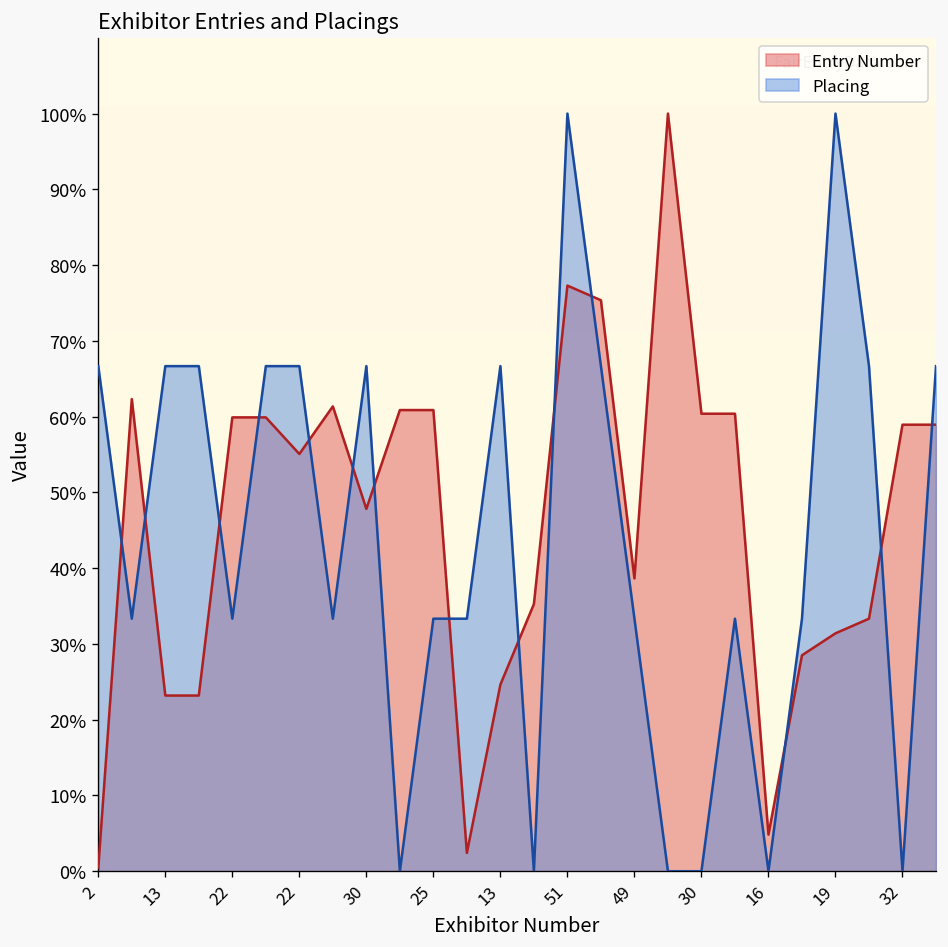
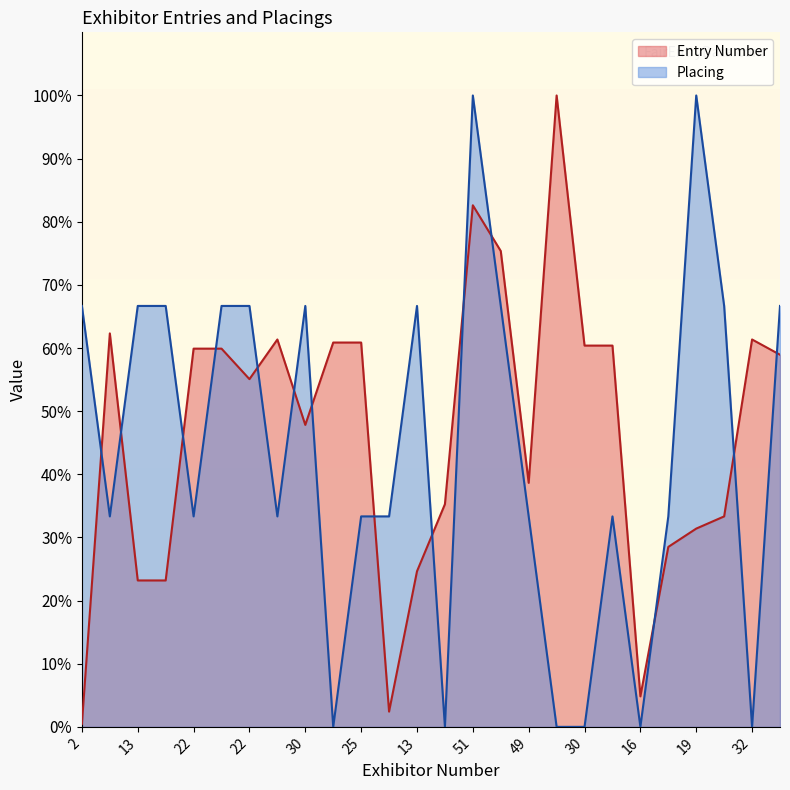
Entry Number, 51: 77% -> 83%
Entry Number, 32: 59% -> 61%
